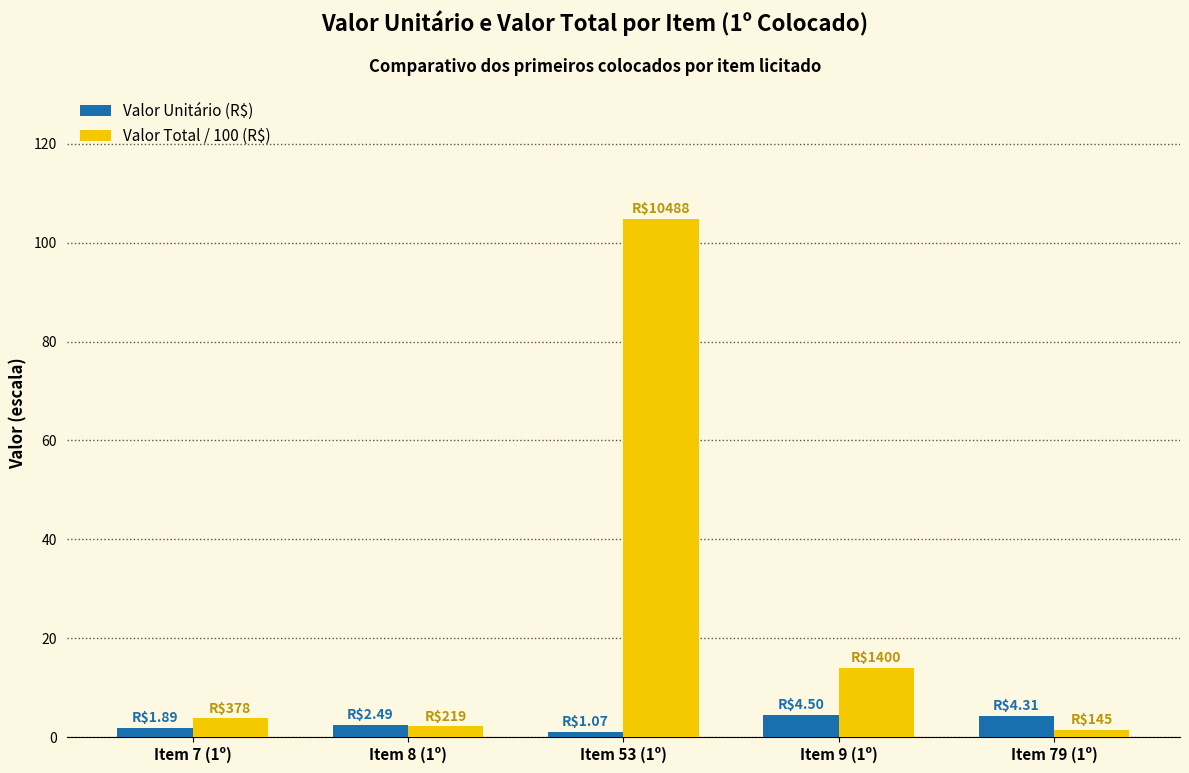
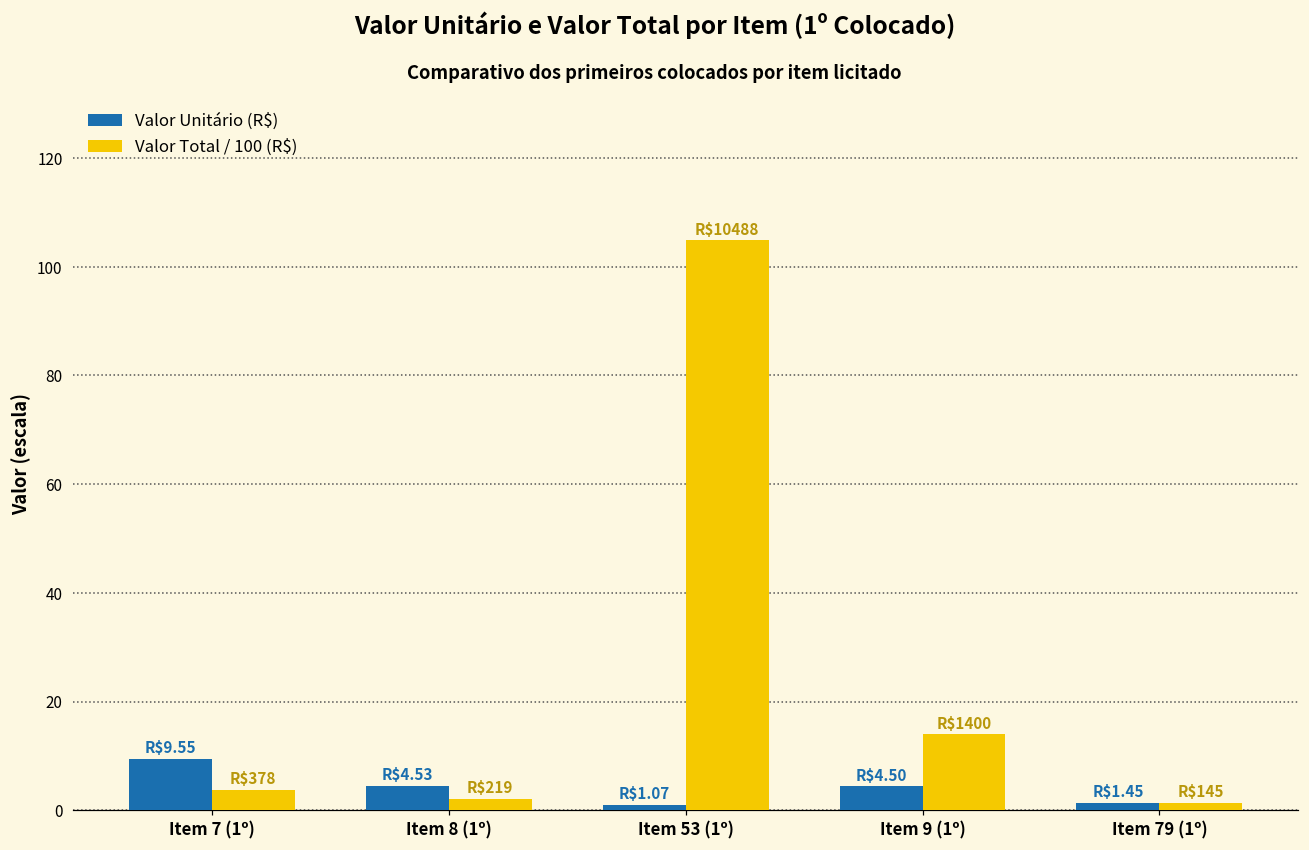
Valor Unitário (R$), Item 7 (1º): $1.89 -> $9.55
Valor Unitário (R$), Item 8 (1º): $2.49 -> $4.53
Valor Unitário (R$), Item 79 (1º): $4.31 -> $1.45
